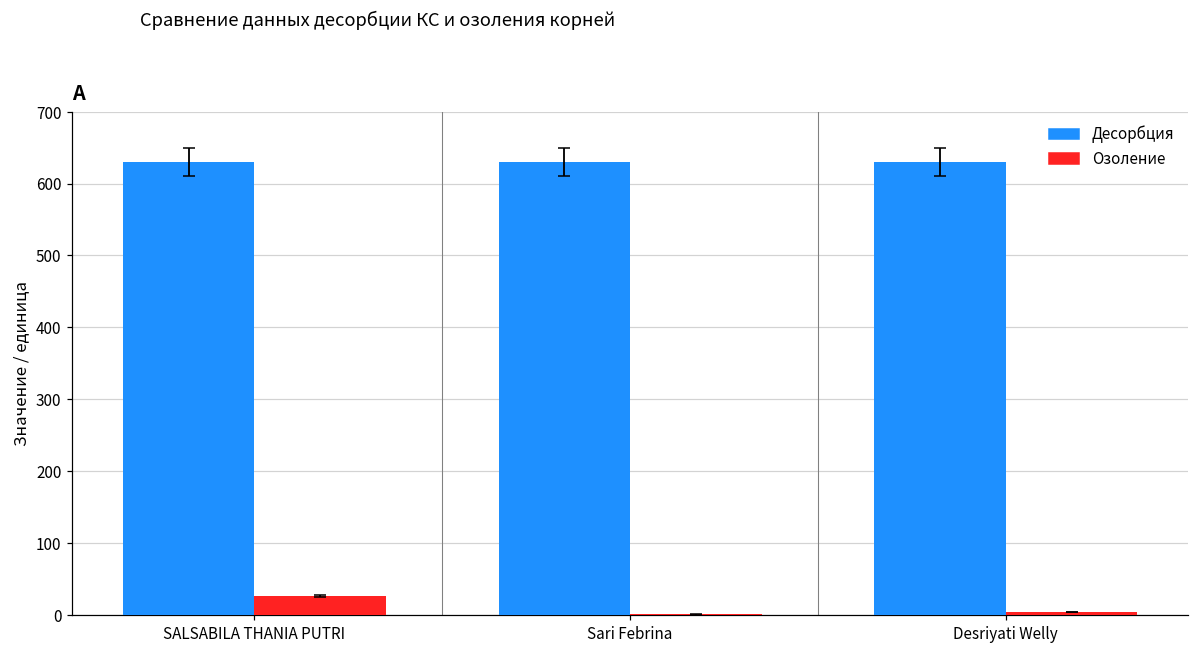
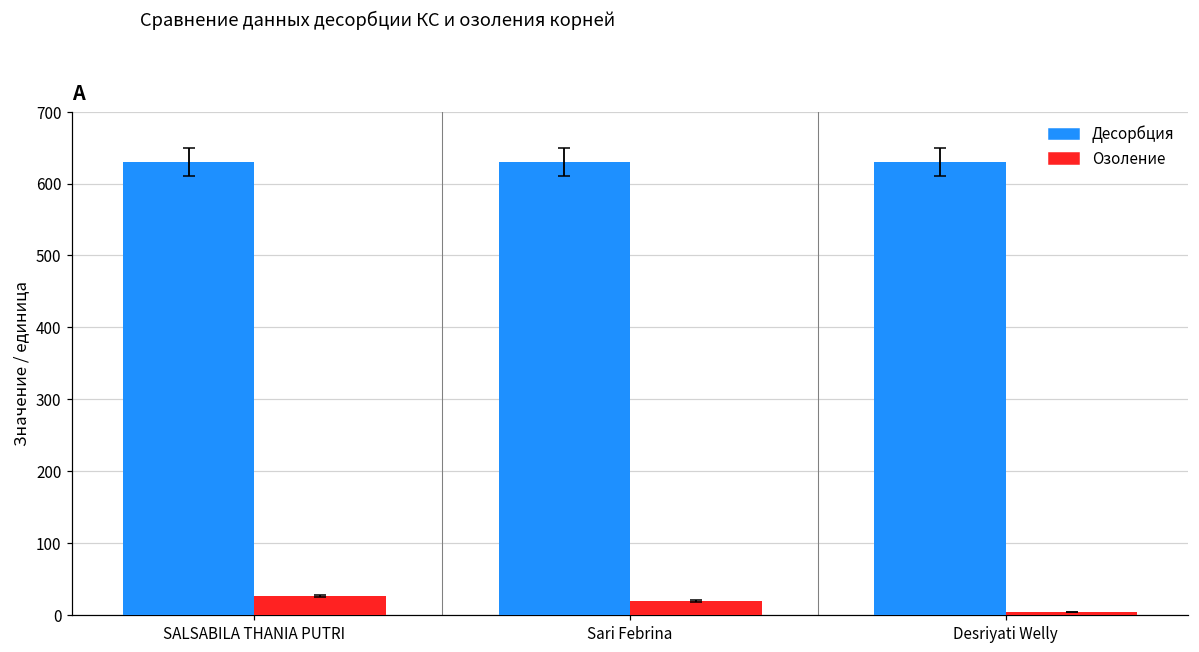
Озоление, Sari Febrina: 0 -> 20
